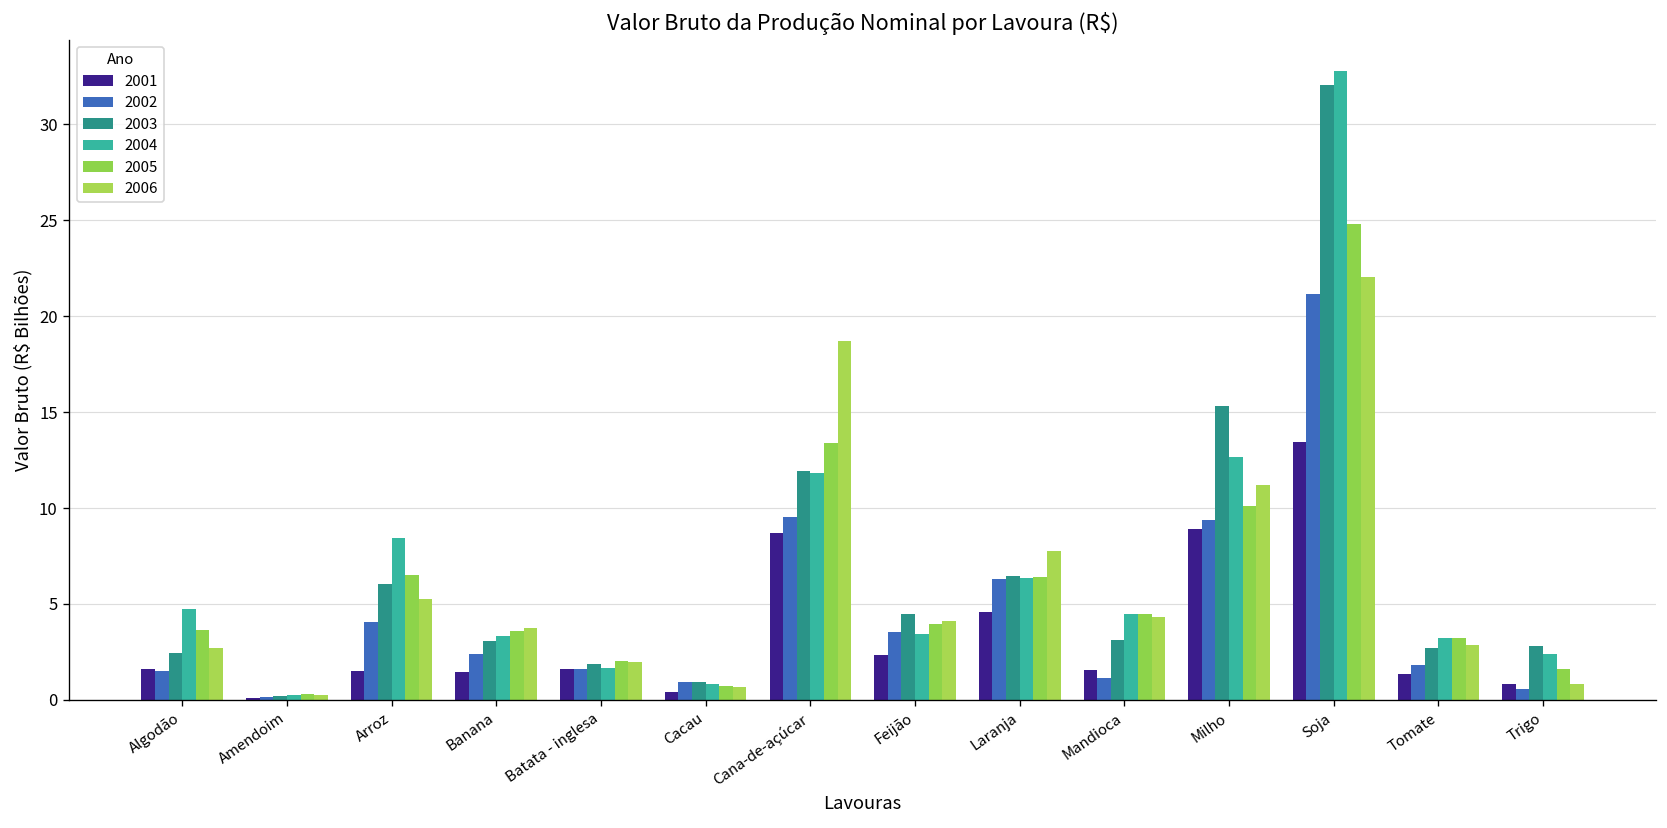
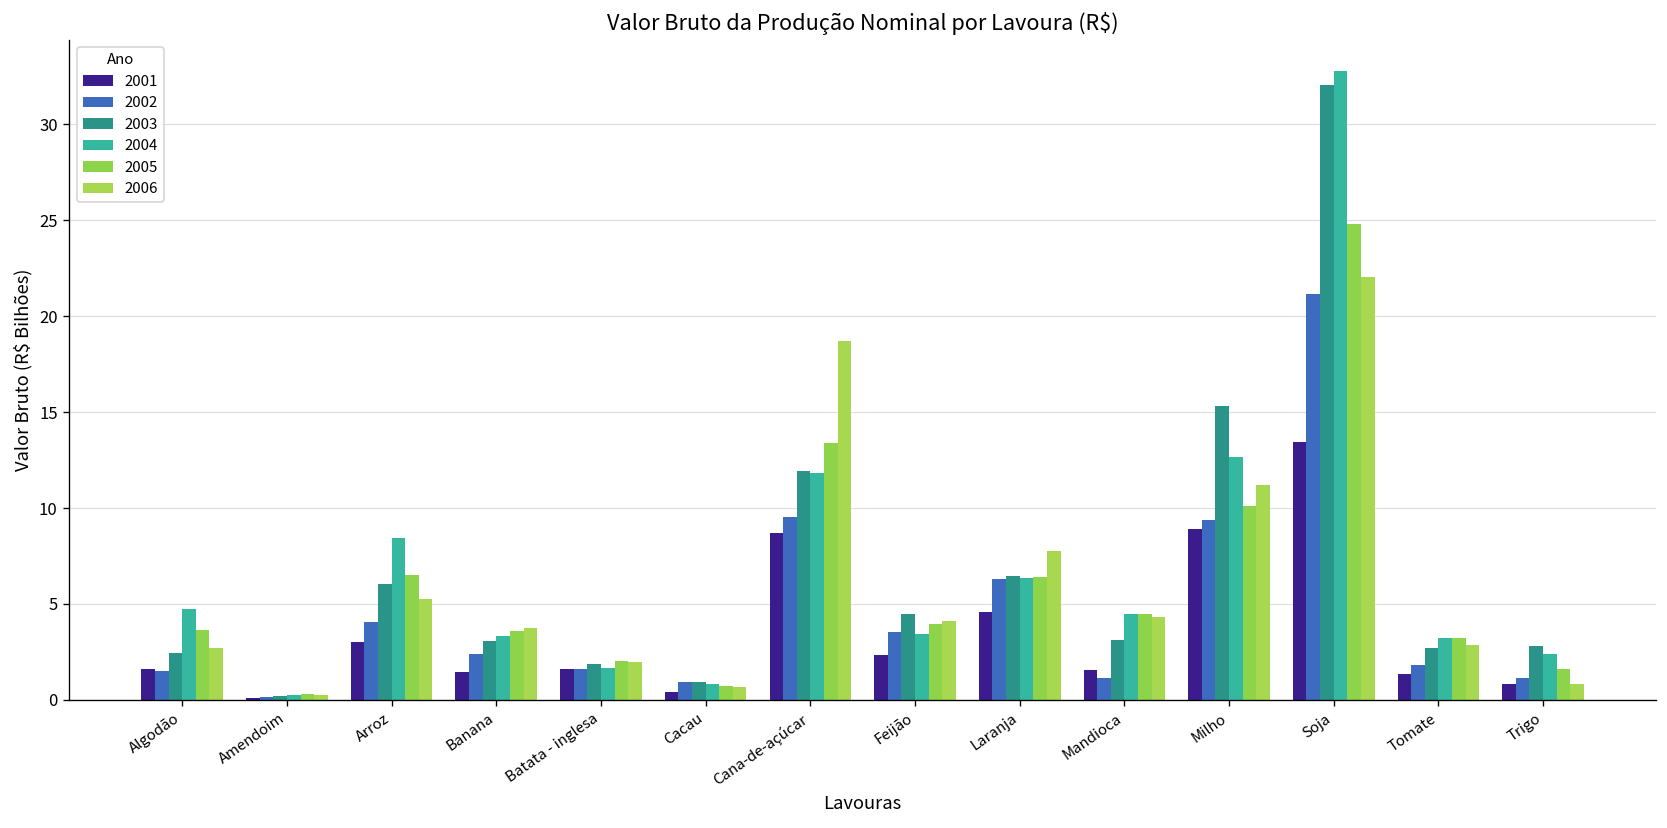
2001, Arroz: 1.5 -> 3.0
2002, Trigo: 0.6 -> 1.2
